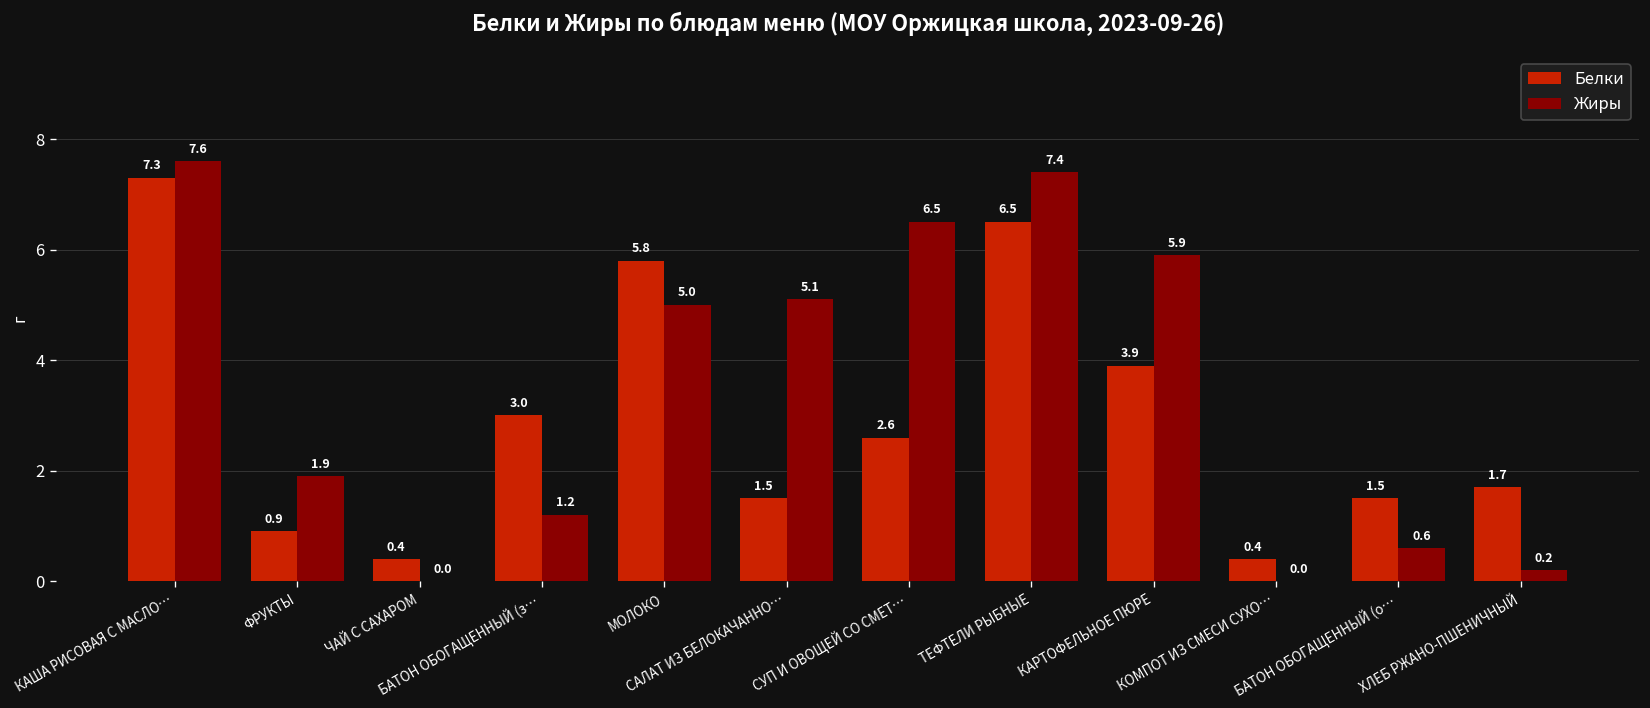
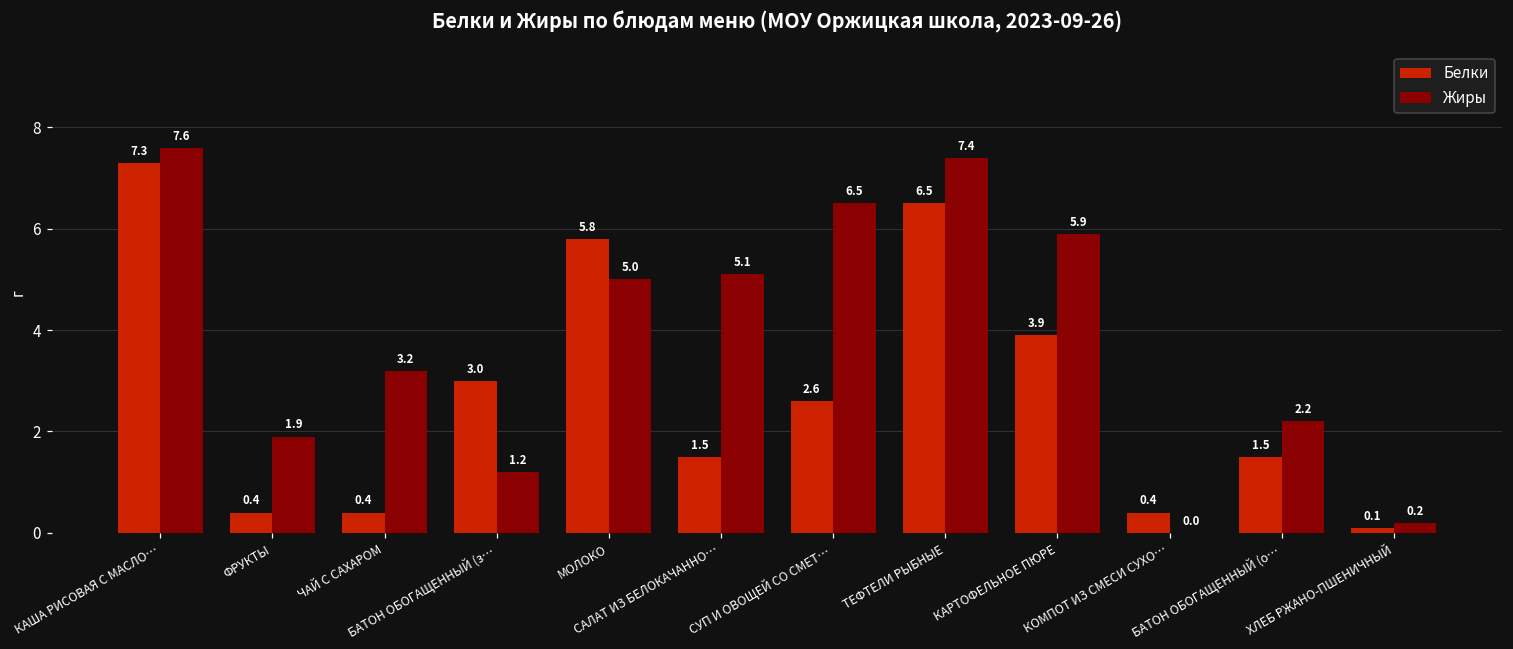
Белки, ФРУКТЫ: 0.9 -> 0.4
Жиры, ЧАЙ С САХАРОМ: 0.0 -> 3.2
Жиры, БАТОН ОБОГАЩЕННЫЙ (о…: 0.6 -> 2.2
Белки, ХЛЕБ РЖАНО-ПШЕНИЧНЫЙ: 1.7 -> 0.1
